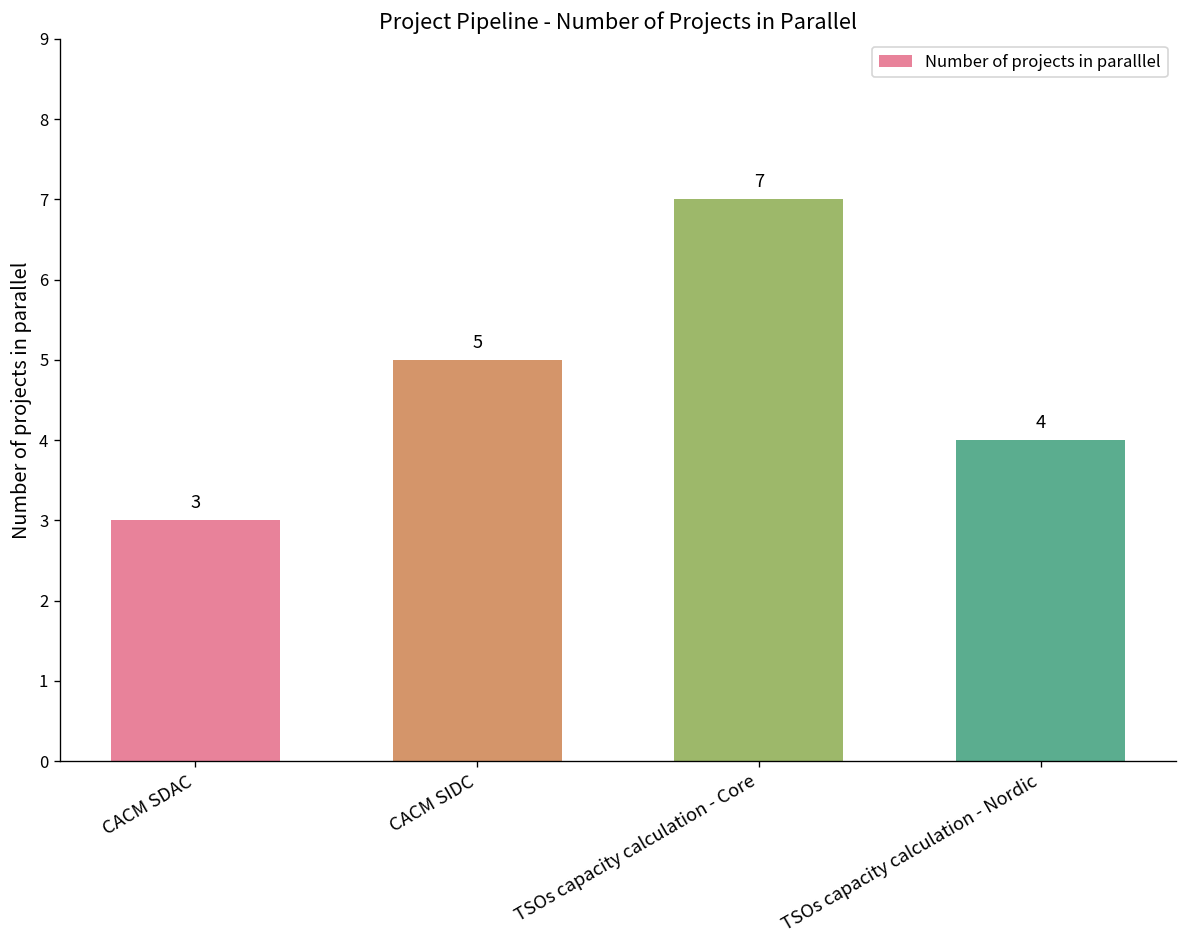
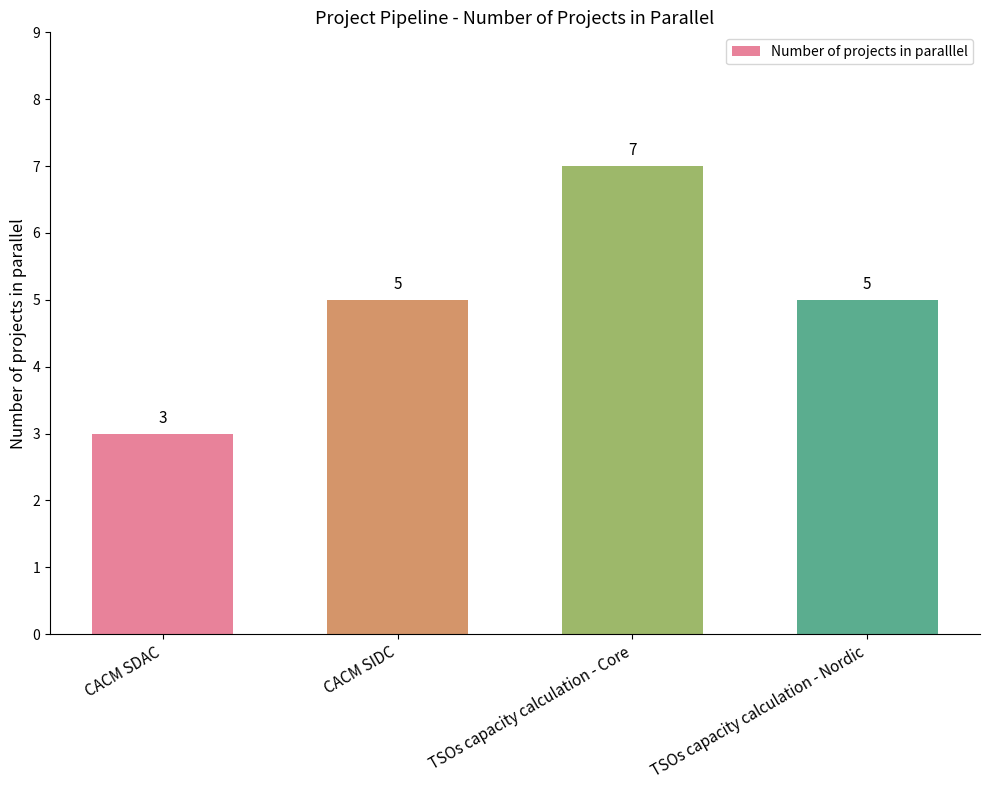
TSOs capacity calculation - Nordic: 4 -> 5
